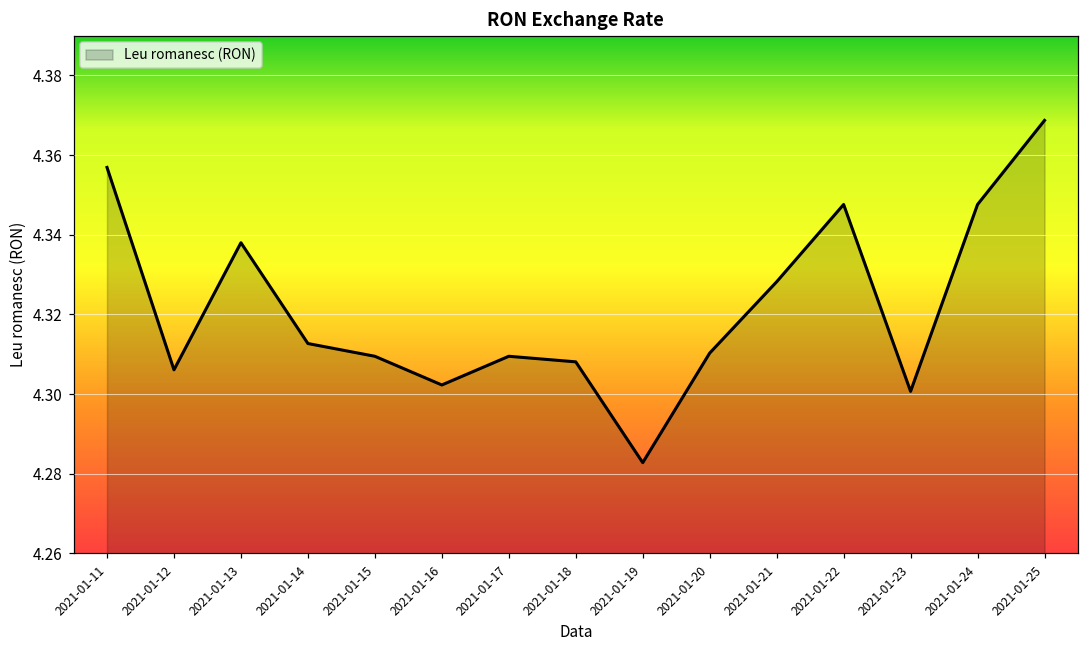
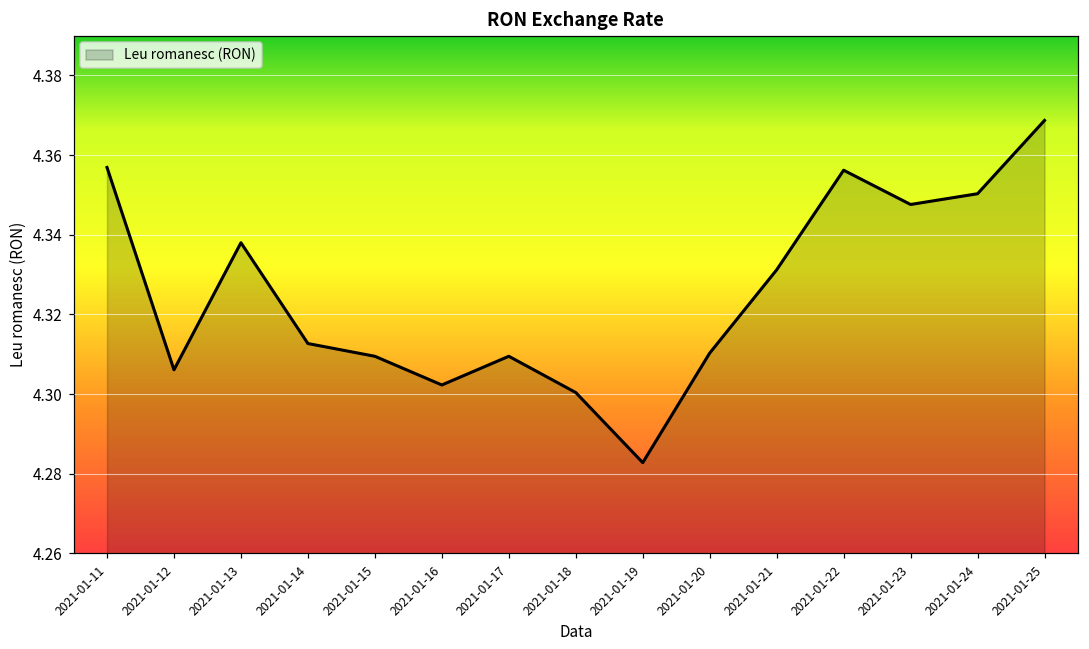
2021-01-18: 4.308 -> 4.300
2021-01-21: 4.328 -> 4.331
2021-01-22: 4.348 -> 4.356
2021-01-23: 4.301 -> 4.348
2021-01-24: 4.348 -> 4.350
